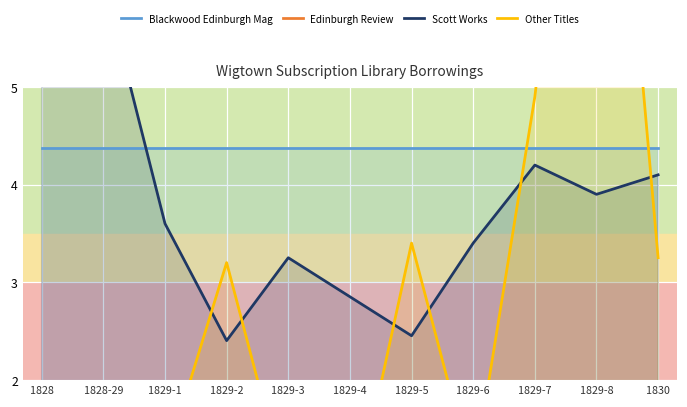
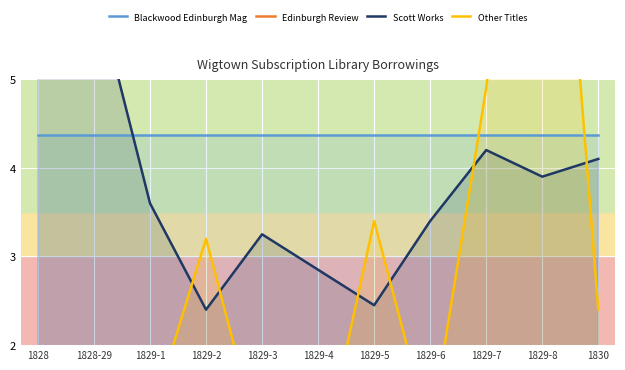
Other Titles, 1830: 3.3 -> 2.4
